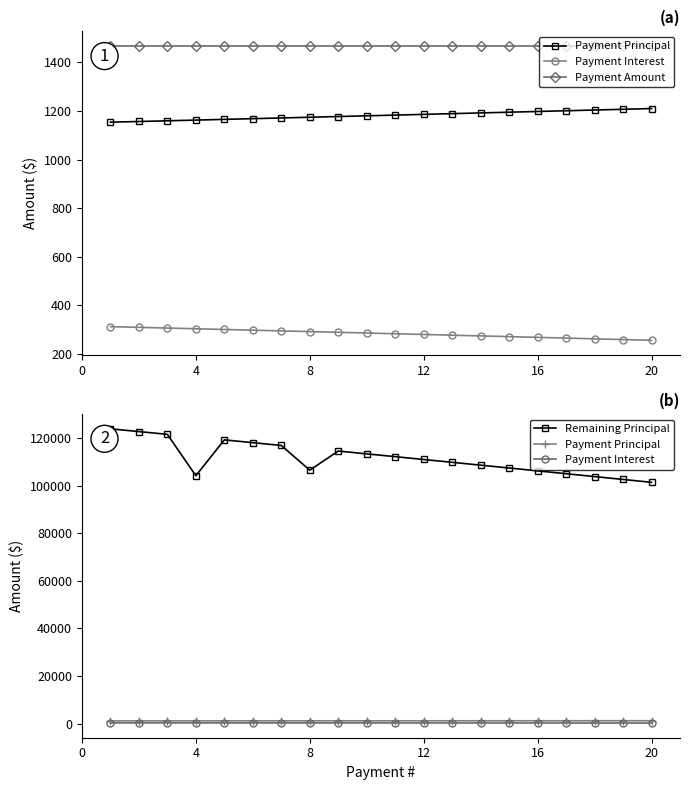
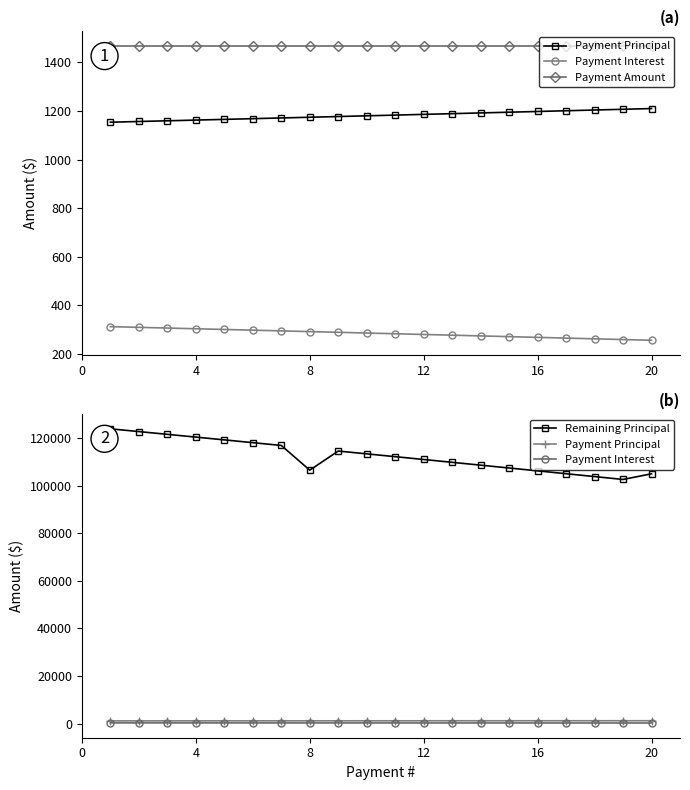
(b), Remaining Principal, 4: 104000 -> 120000
(b), Remaining Principal, 20: 101000 -> 105000
